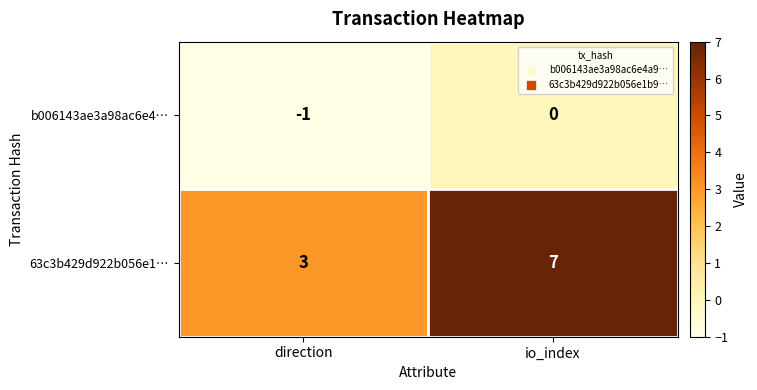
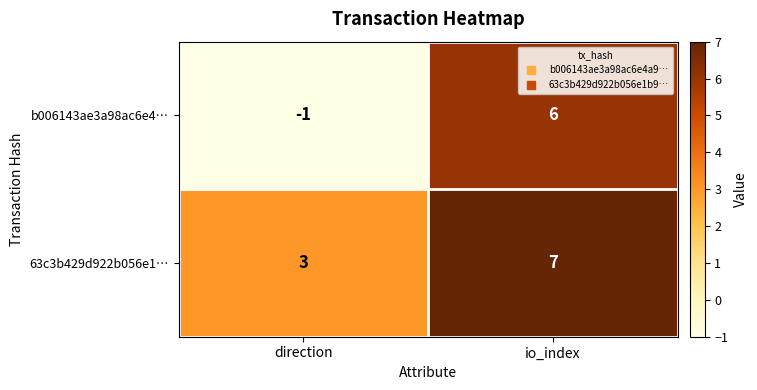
b006143ae3a98ac6e4…, io_index: 0 -> 6
